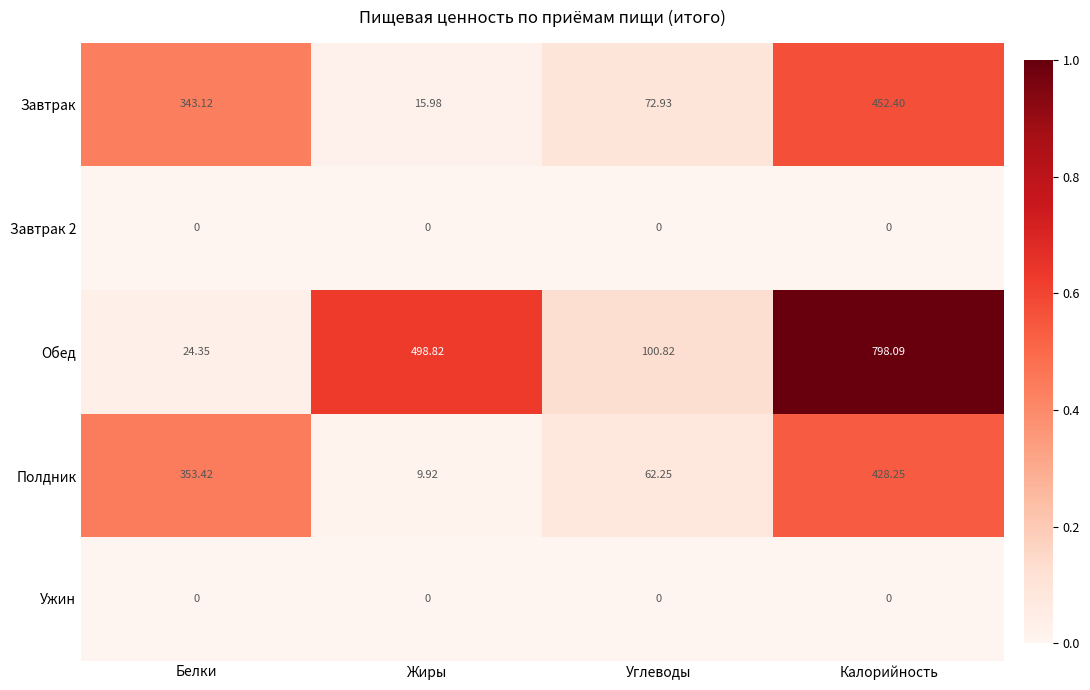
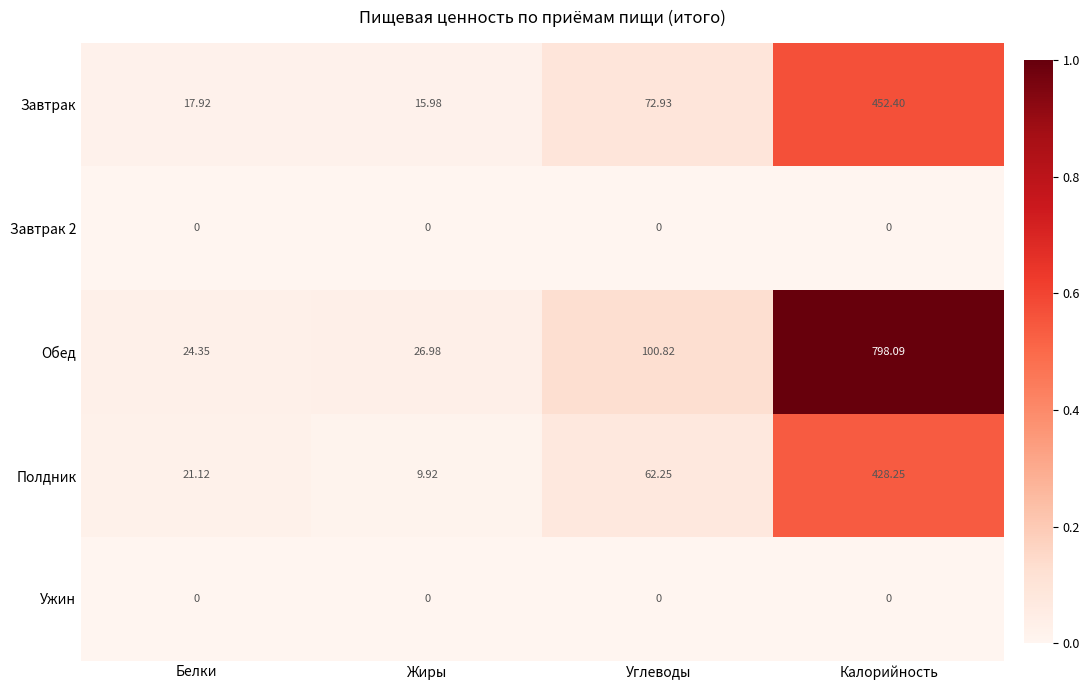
Завтрак, Белки: 343.12 -> 17.92
Обед, Жиры: 498.82 -> 26.98
Полдник, Белки: 353.42 -> 21.12
